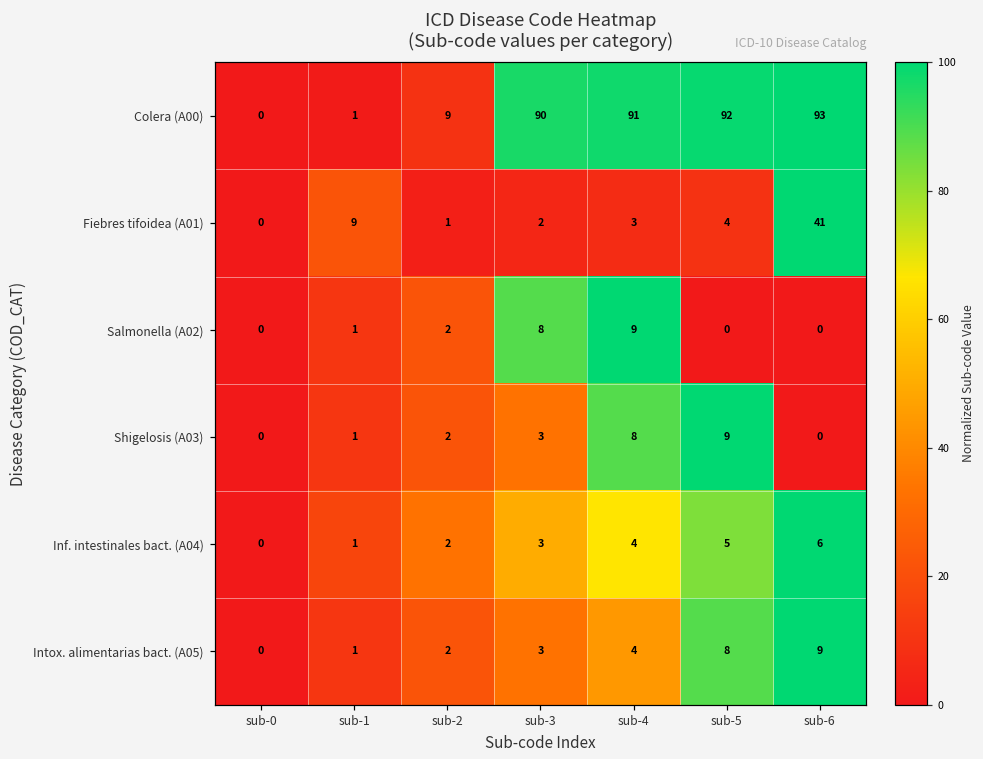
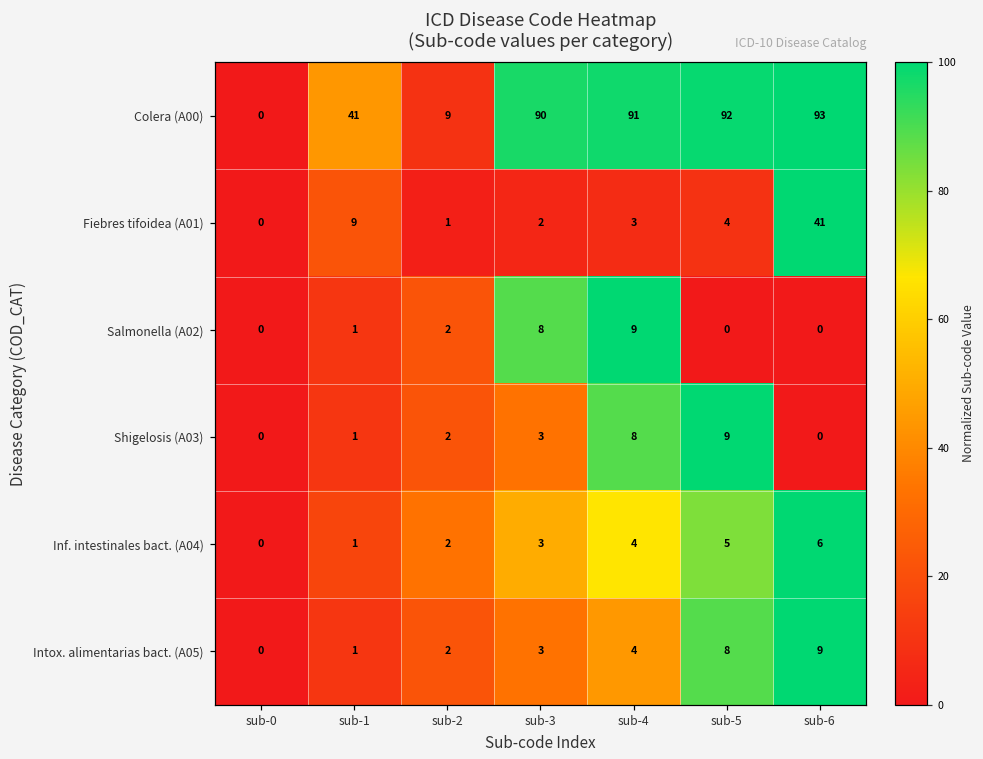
Colera (A00), sub-1: 1 -> 41
